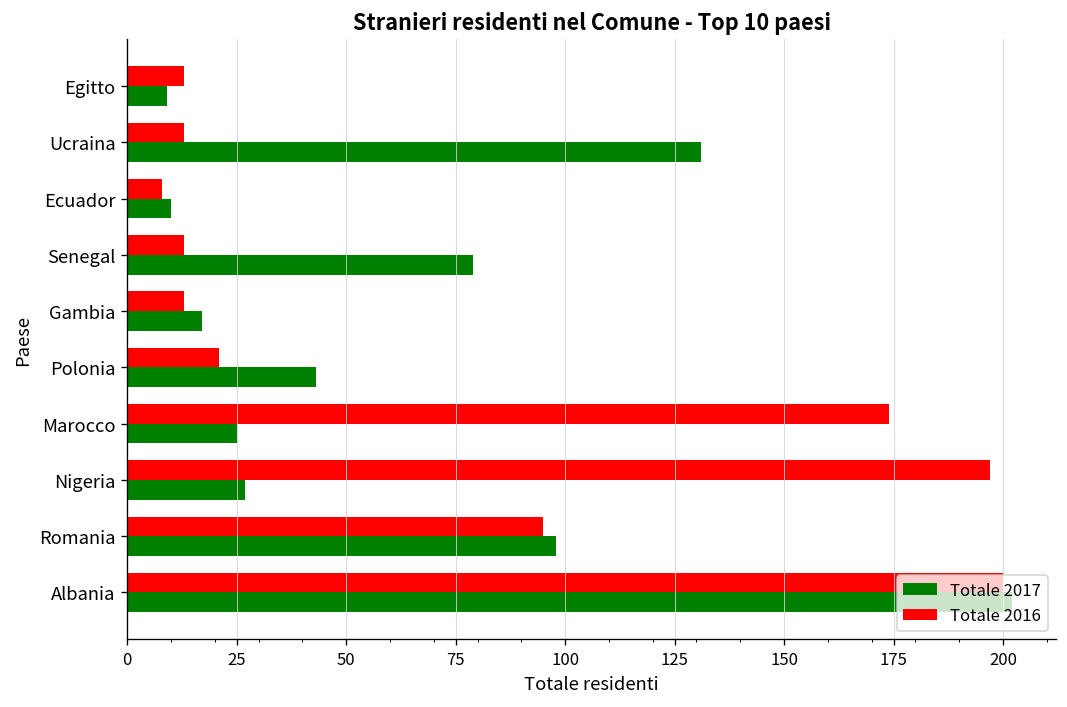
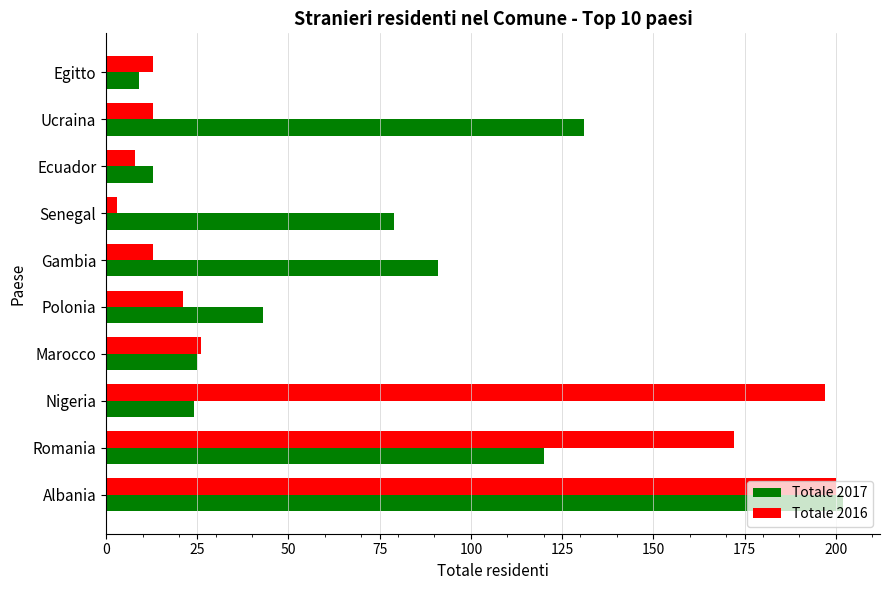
Totale 2017, Ecuador: 10 -> 13
Totale 2016, Senegal: 13 -> 3
Totale 2017, Gambia: 17 -> 91
Totale 2016, Marocco: 174 -> 26
Totale 2017, Nigeria: 27 -> 24
Totale 2016, Romania: 95 -> 172
Totale 2017, Romania: 98 -> 120
